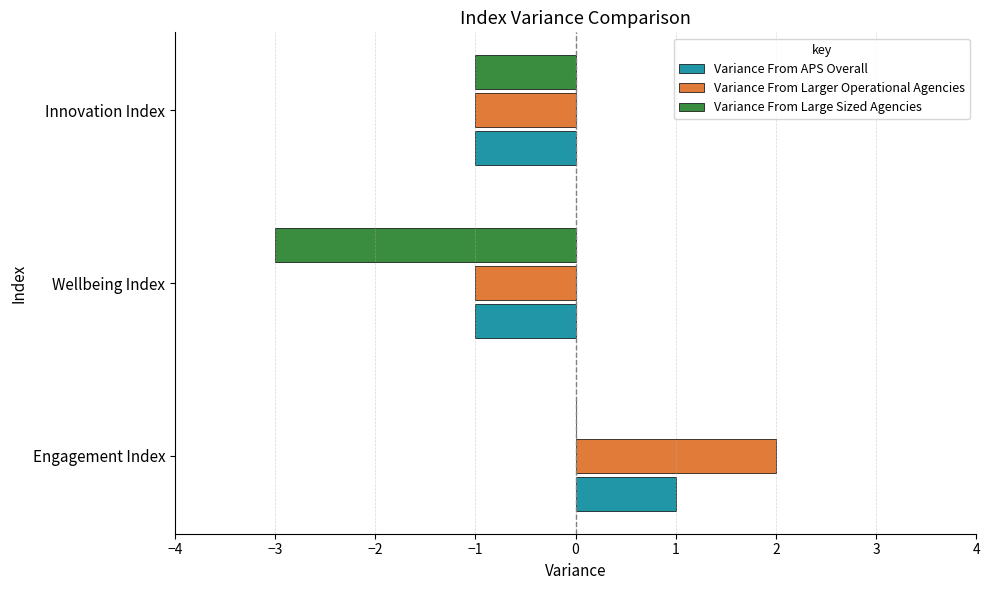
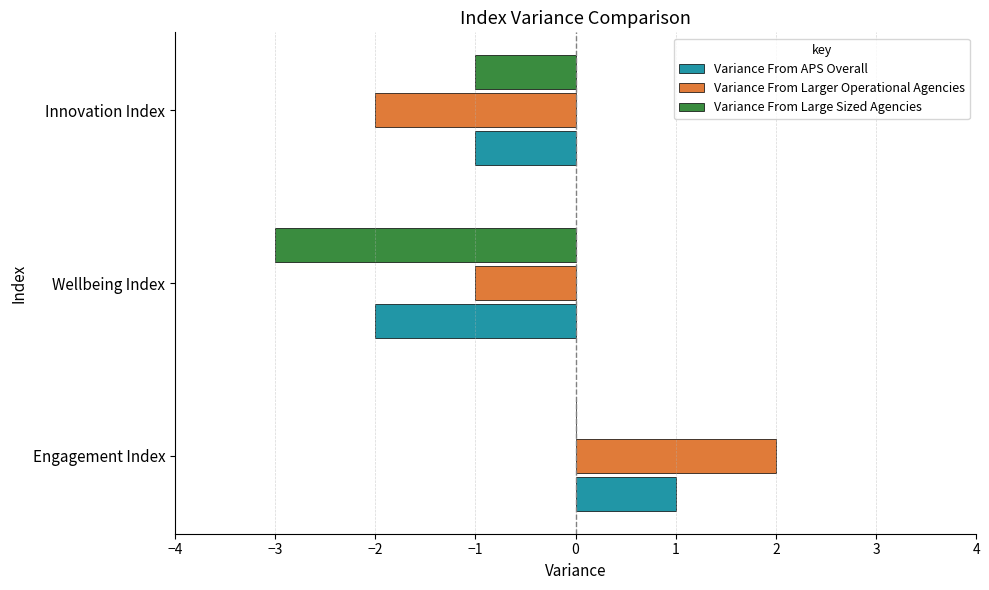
Variance From Larger Operational Agencies, Innovation Index: -1 -> -2
Variance From APS Overall, Wellbeing Index: -1 -> -2
